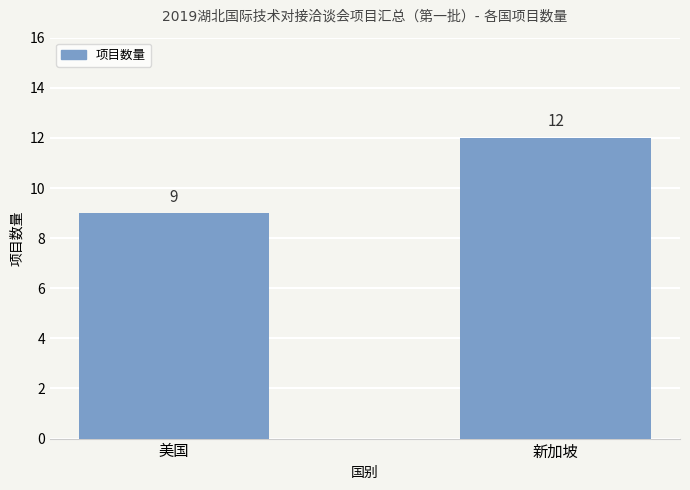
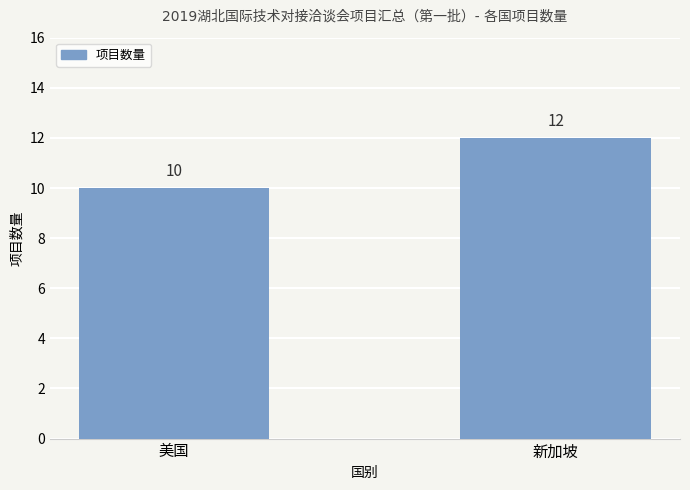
美国: 9 -> 10
